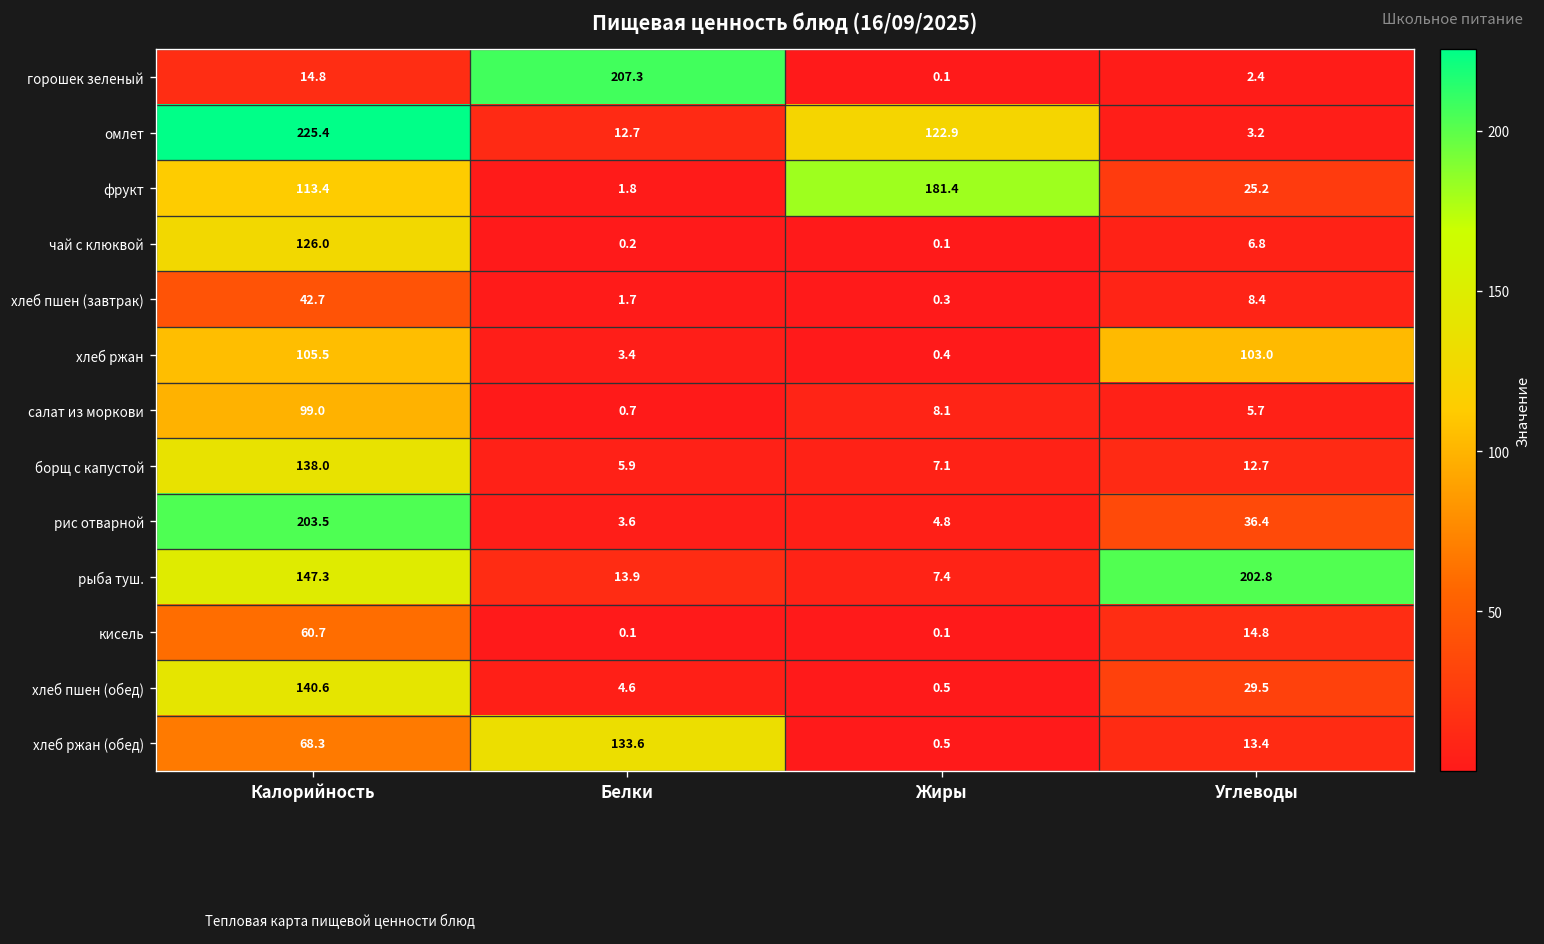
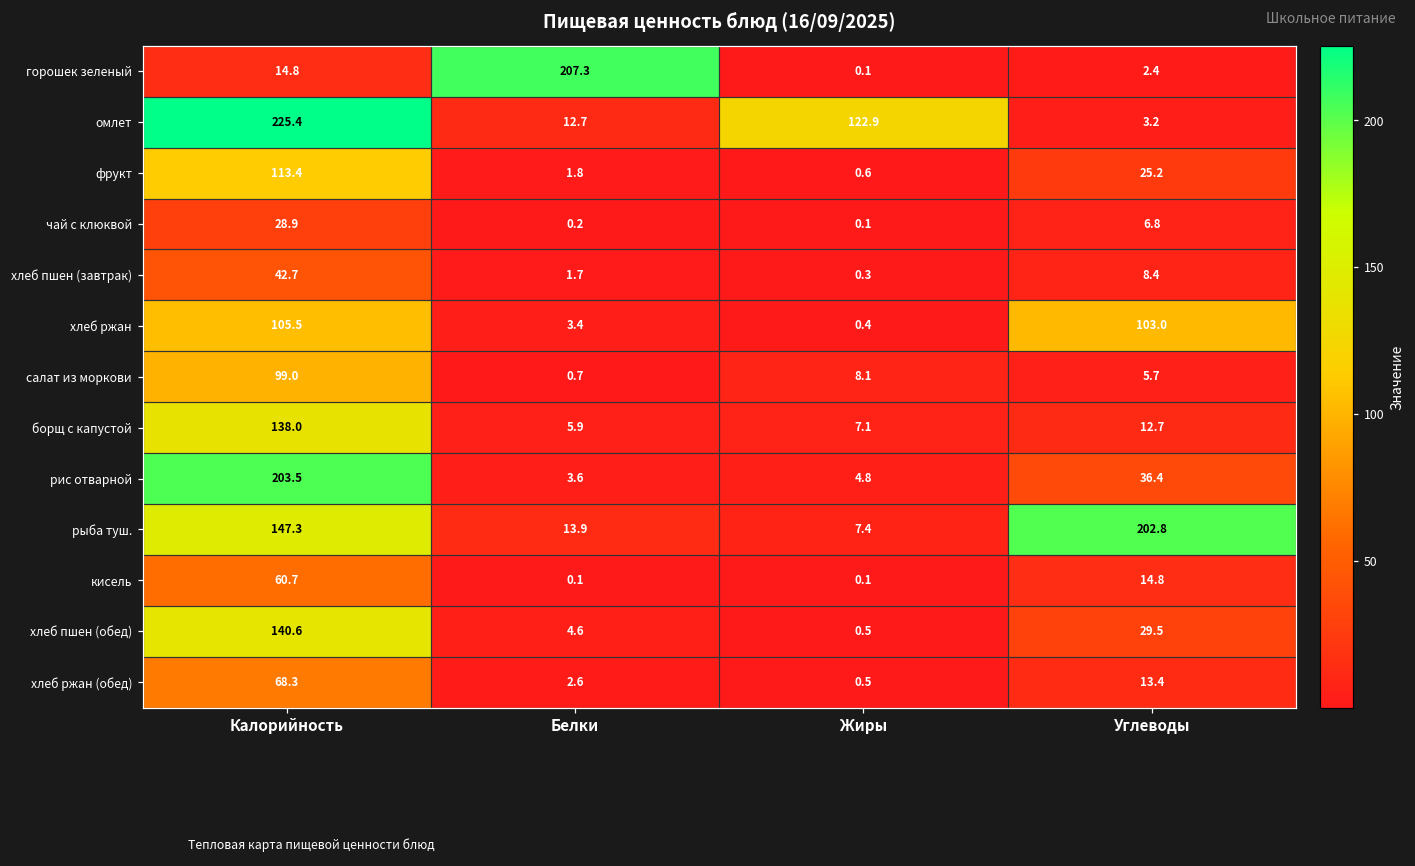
фрукт, Жиры: 181.4 -> 0.6
чай с клюквой, Калорийность: 126.0 -> 28.9
хлеб ржан (обед), Белки: 133.6 -> 2.6
